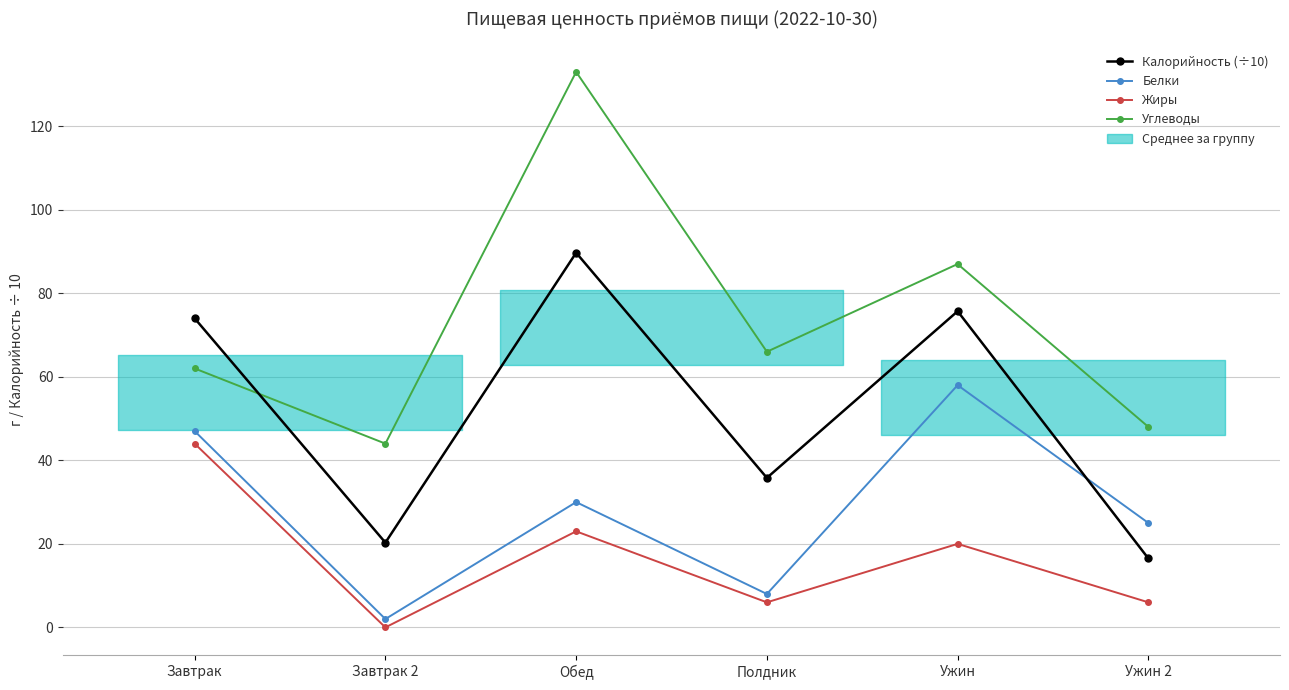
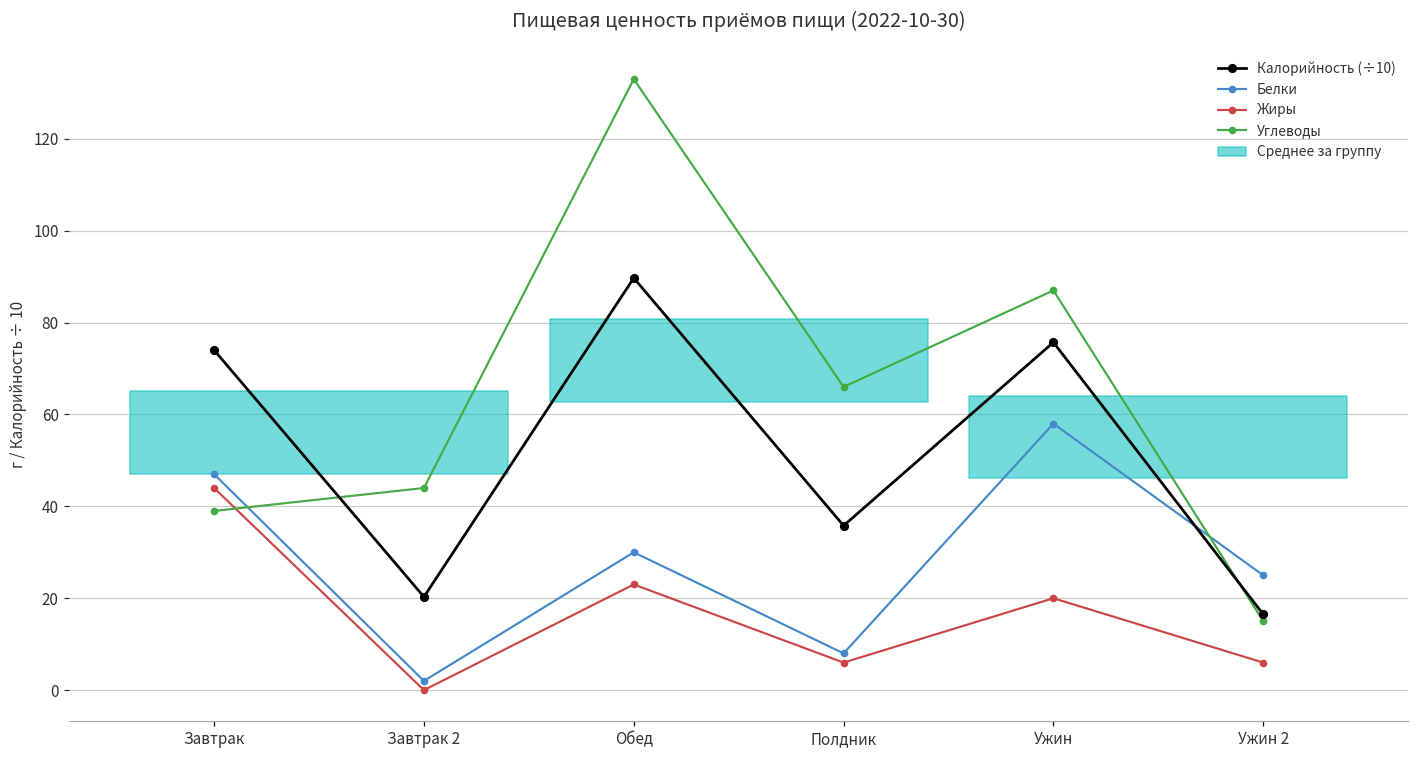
Углеводы, Завтрак: 62 -> 39
Углеводы, Ужин 2: 48 -> 15
